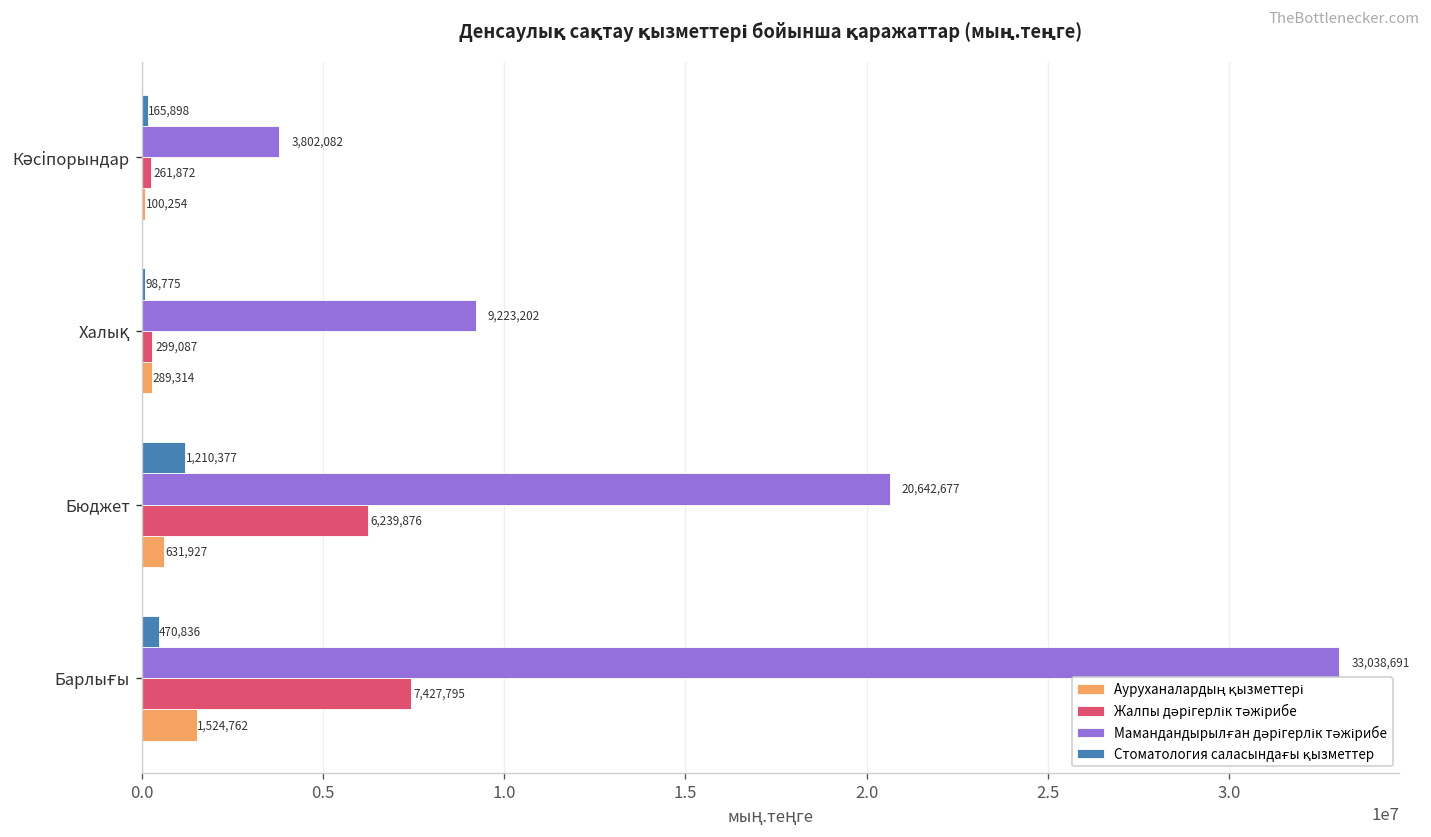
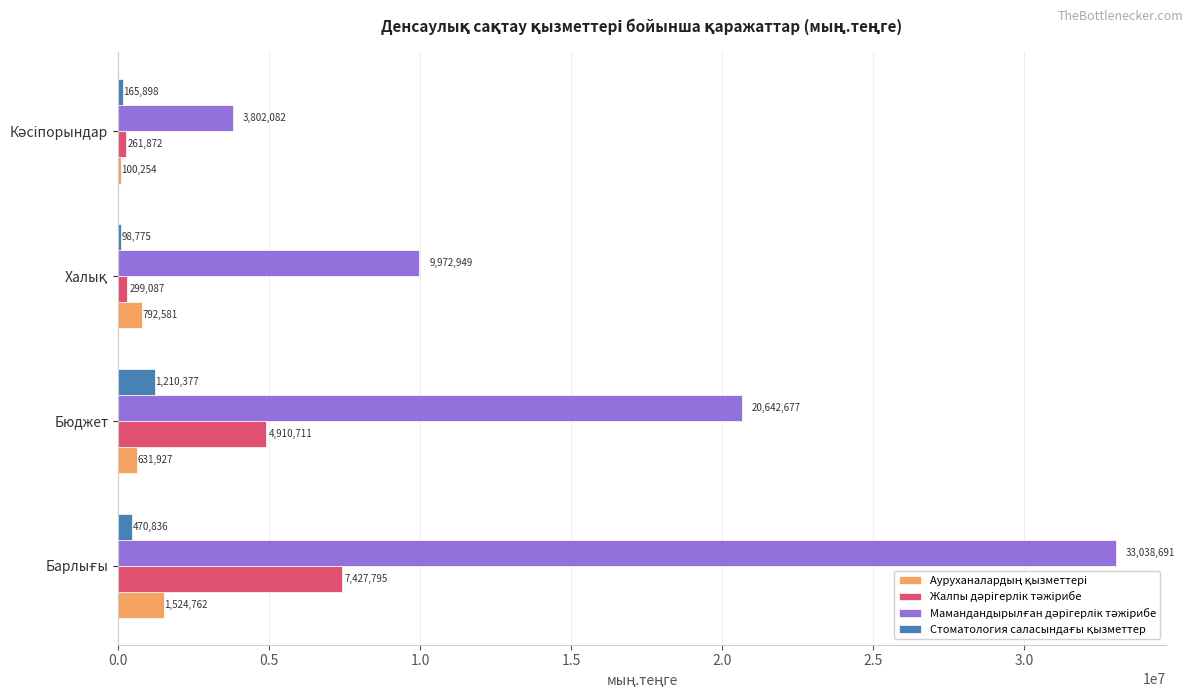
Мамандандырылған дәрігерлік тәжірибе, Халық: 9,223,202 -> 9,972,949
Ауруханалардың қызметтері, Халық: 289,314 -> 792,581
Жалпы дәрігерлік тәжірибе, Бюджет: 6,239,876 -> 4,910,711
